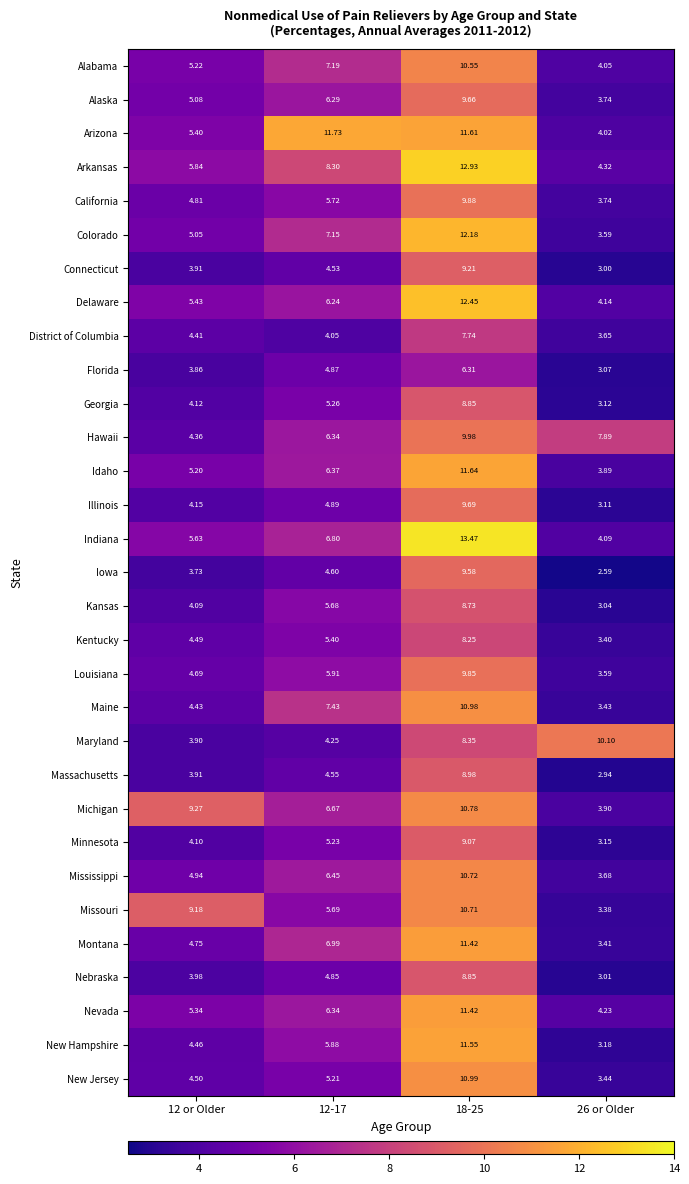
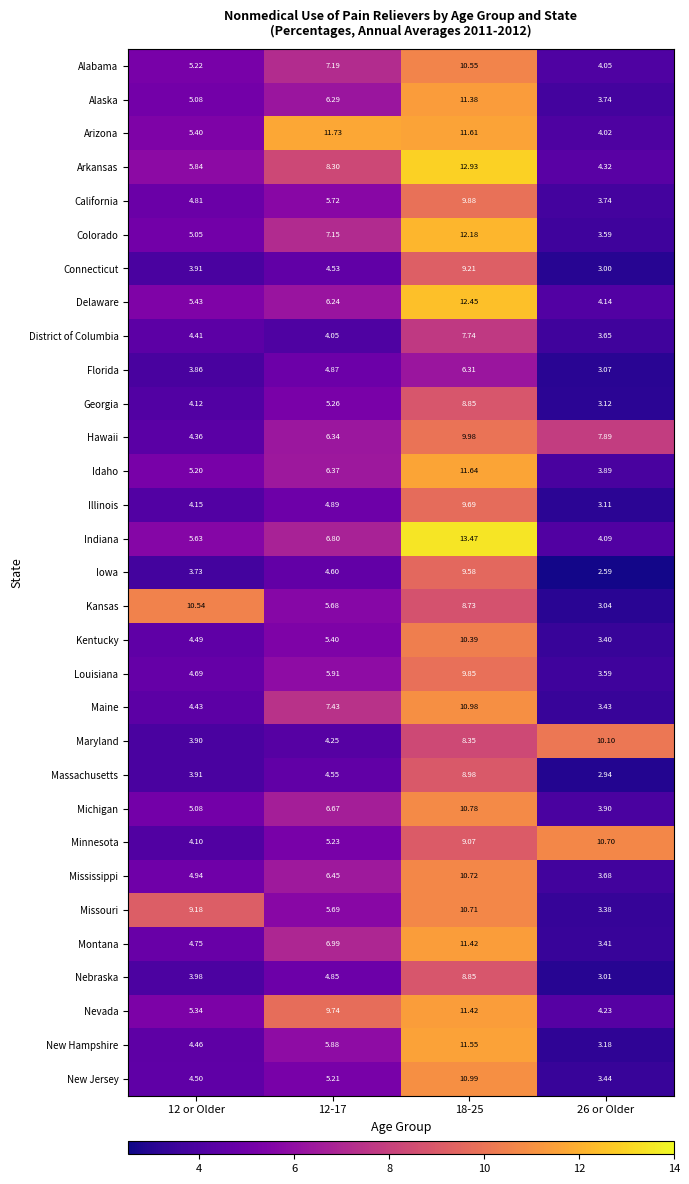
Alaska, 18-25: 9.66 -> 11.38
Kansas, 12 or Older: 4.09 -> 10.54
Kentucky, 18-25: 8.25 -> 10.39
Michigan, 12 or Older: 9.27 -> 5.08
Minnesota, 26 or Older: 3.15 -> 10.70
Nevada, 12-17: 6.34 -> 9.74
